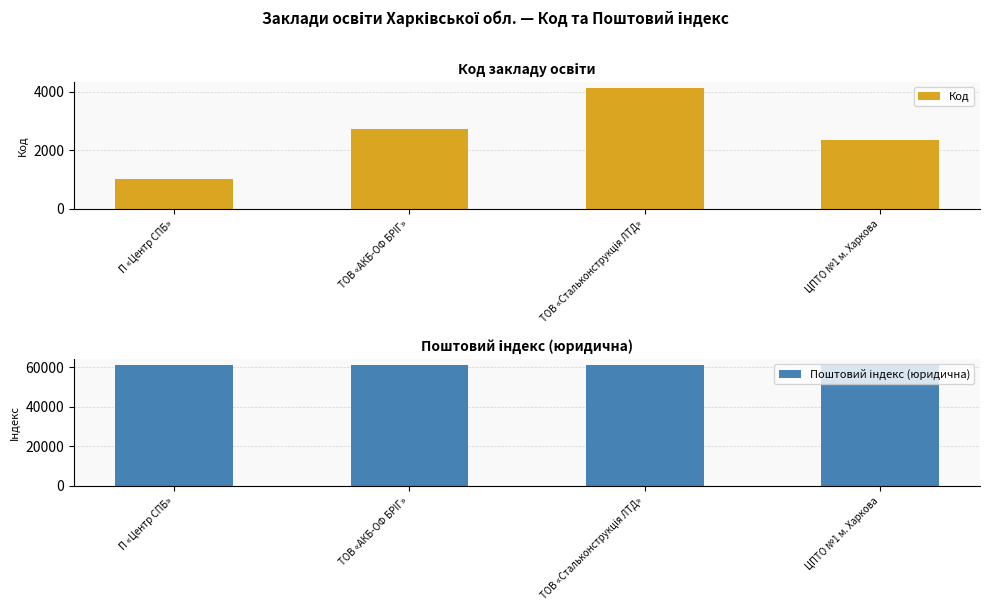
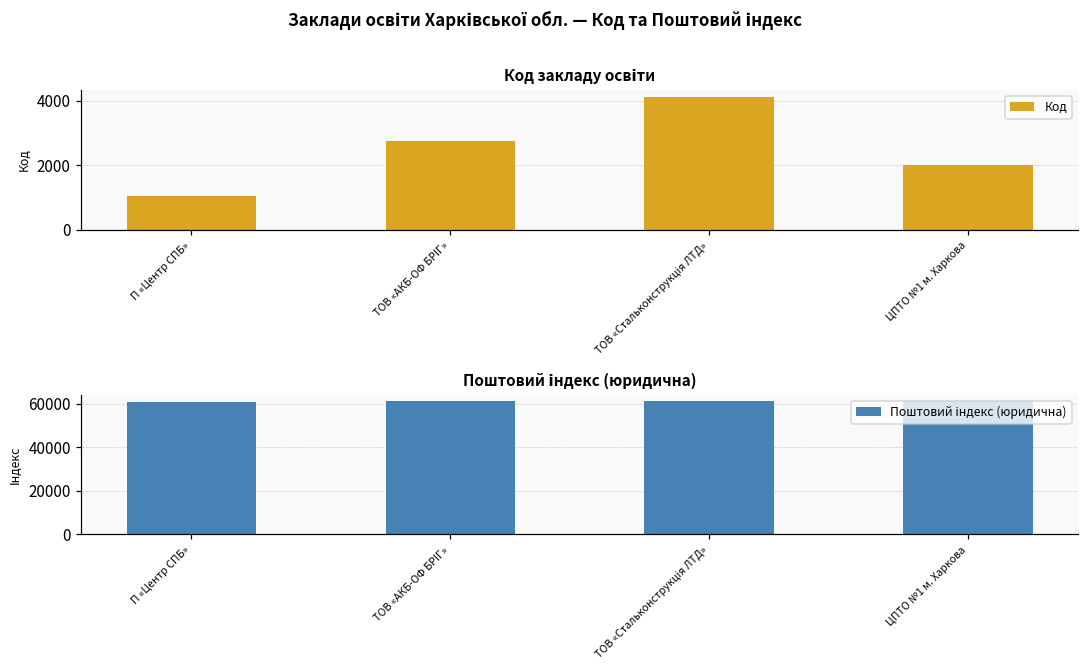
Код закладу освіти, ЦПТО №1 м. Харкова: 2300 -> 2000
